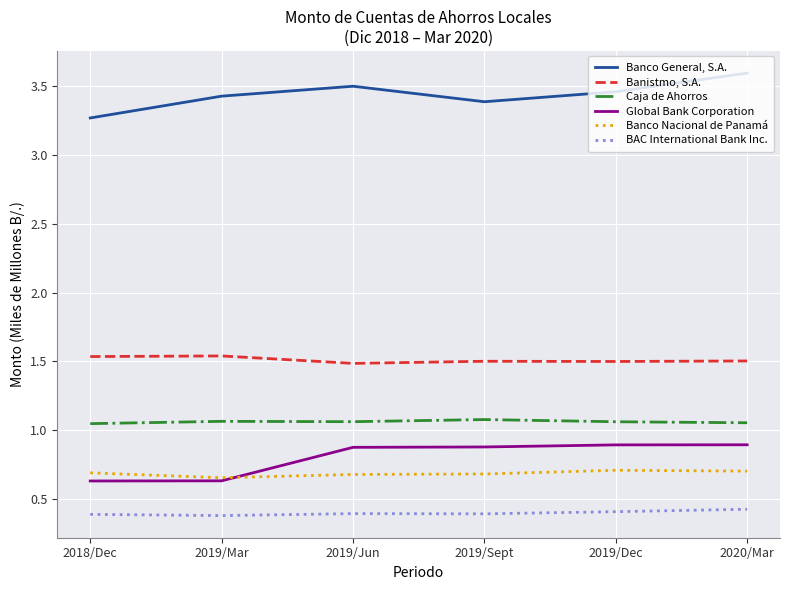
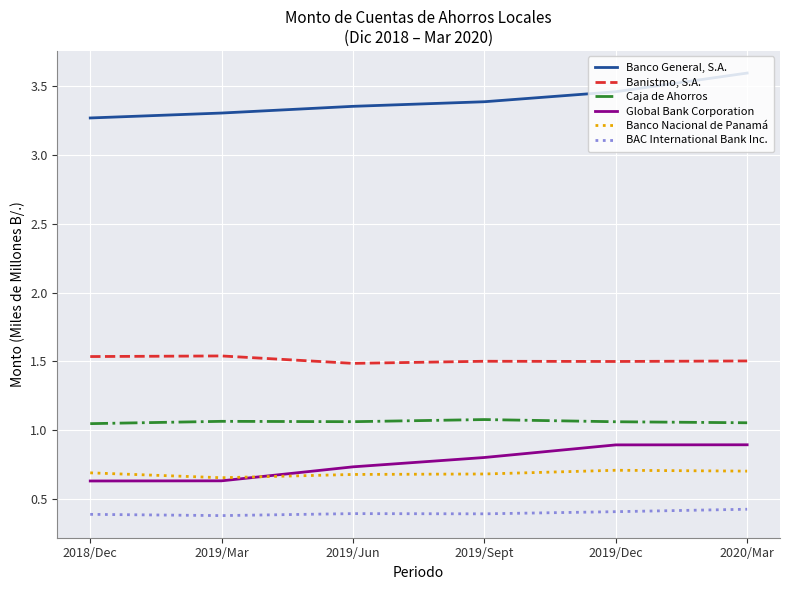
Banco General, S.A., 2019/Mar: 3.43 -> 3.30
Banco General, S.A., 2019/Jun: 3.50 -> 3.35
Global Bank Corporation, 2019/Jun: 0.87 -> 0.73
Global Bank Corporation, 2019/Sept: 0.88 -> 0.80
